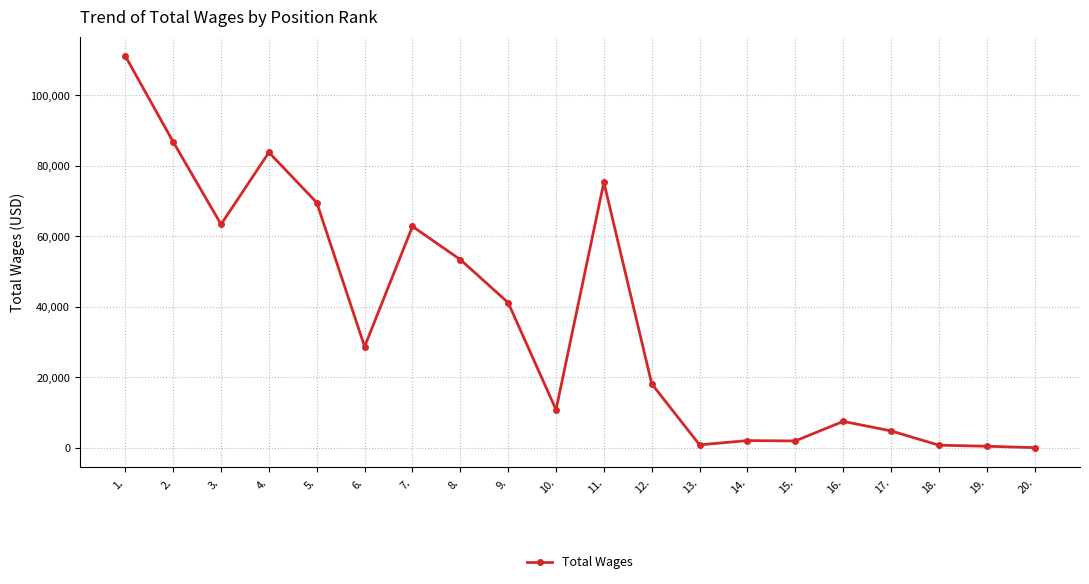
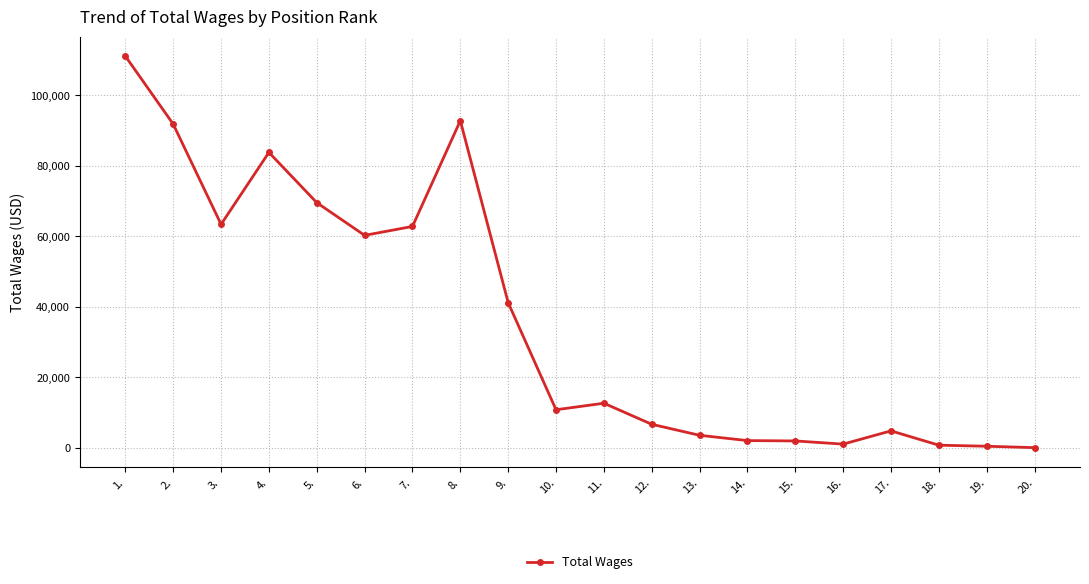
2.: 87,000 -> 92,000
6.: 29,000 -> 60,000
8.: 53,000 -> 93,000
11.: 75,000 -> 13,000
12.: 18,000 -> 7,000
13.: 1,000 -> 4,000
16.: 8,000 -> 1,000
